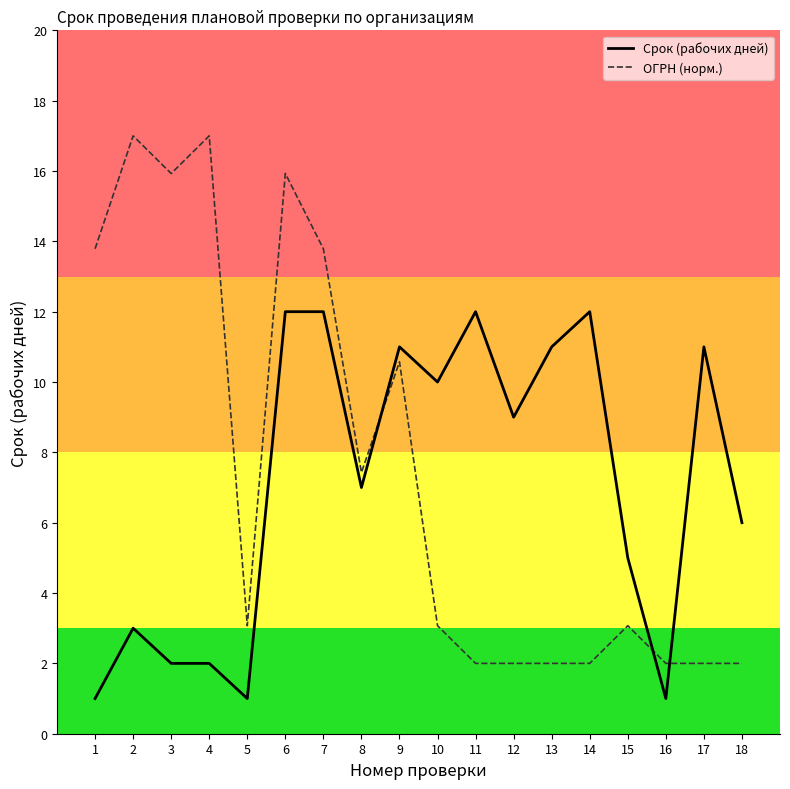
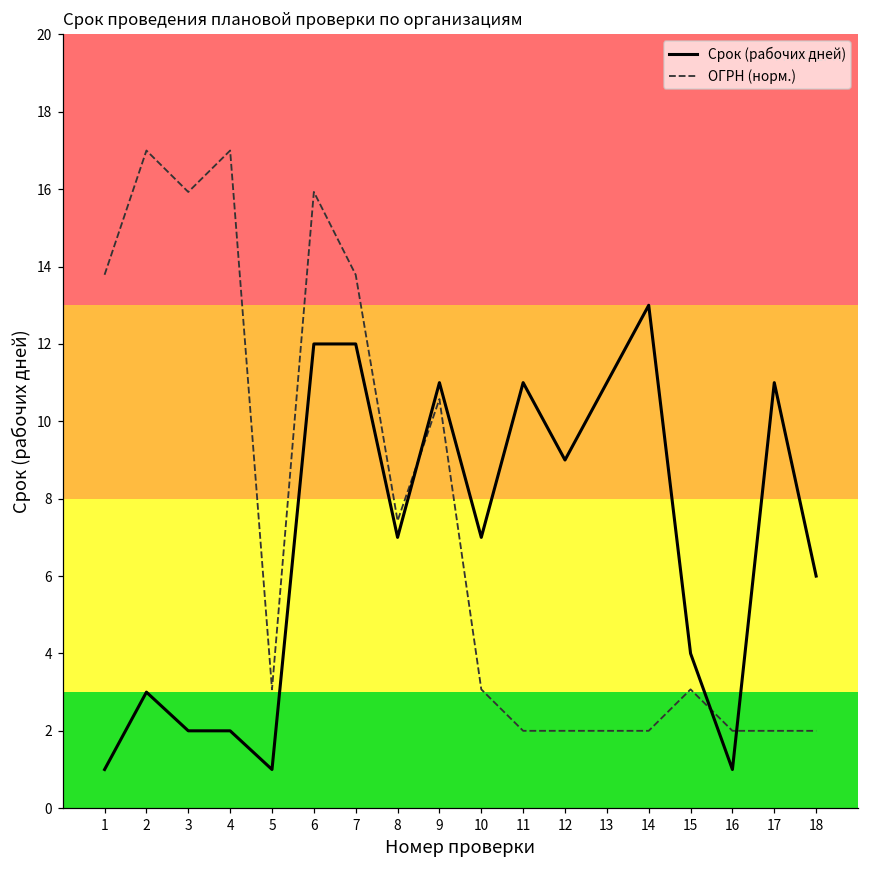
Срок (рабочих дней), 10: 10 -> 7
Срок (рабочих дней), 11: 12 -> 11
Срок (рабочих дней), 14: 12 -> 13
Срок (рабочих дней), 15: 5 -> 4
